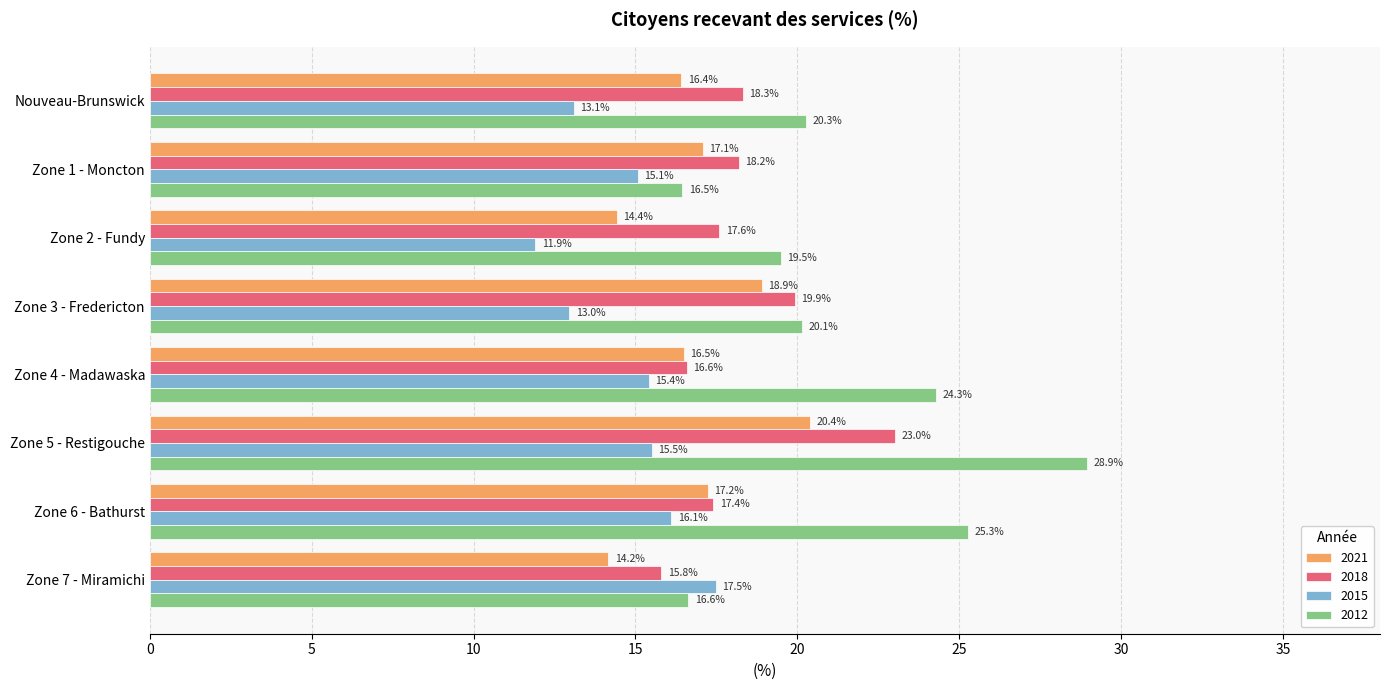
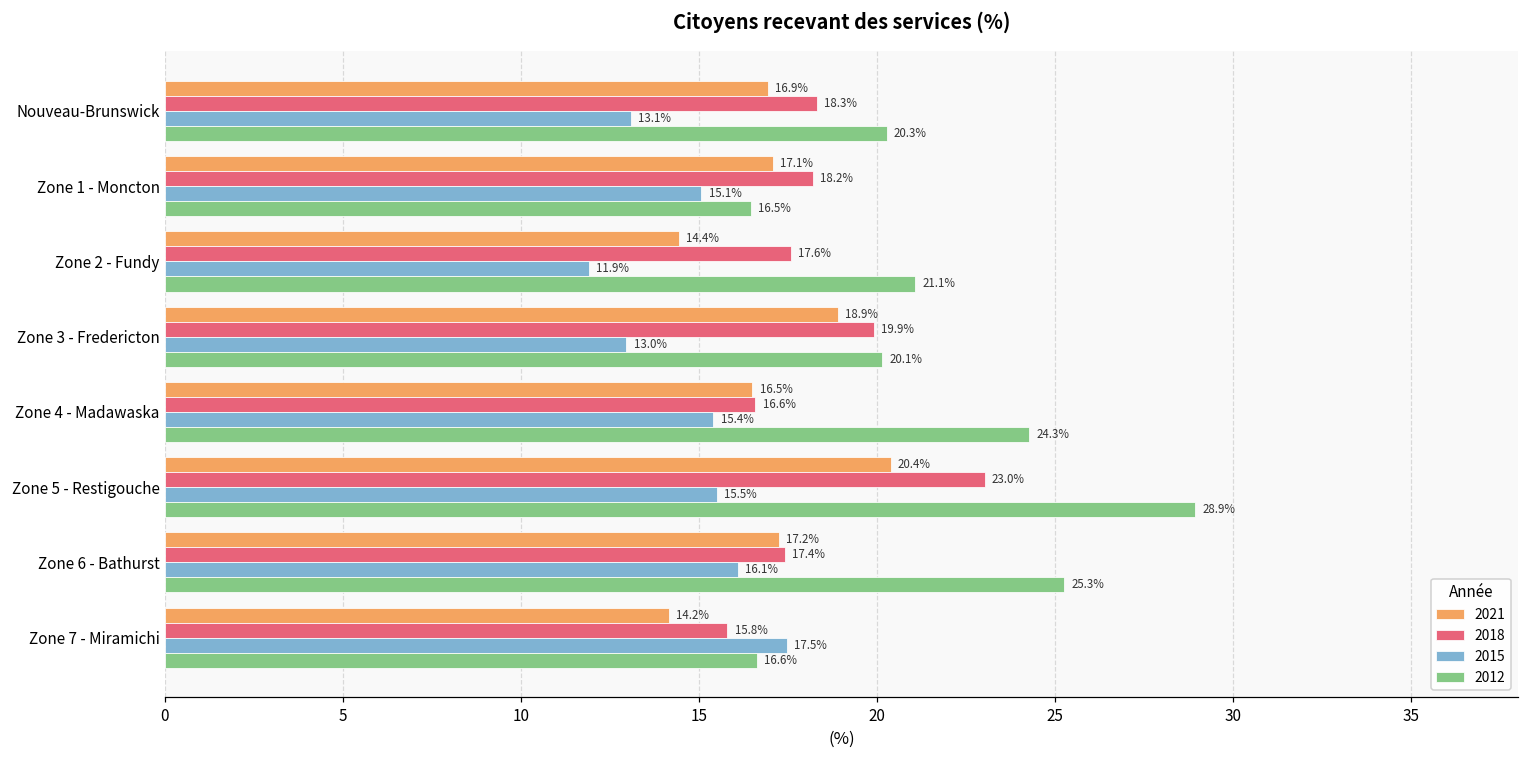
2021, Nouveau-Brunswick: 16.4% -> 16.9%
2012, Zone 2 - Fundy: 19.5% -> 21.1%
